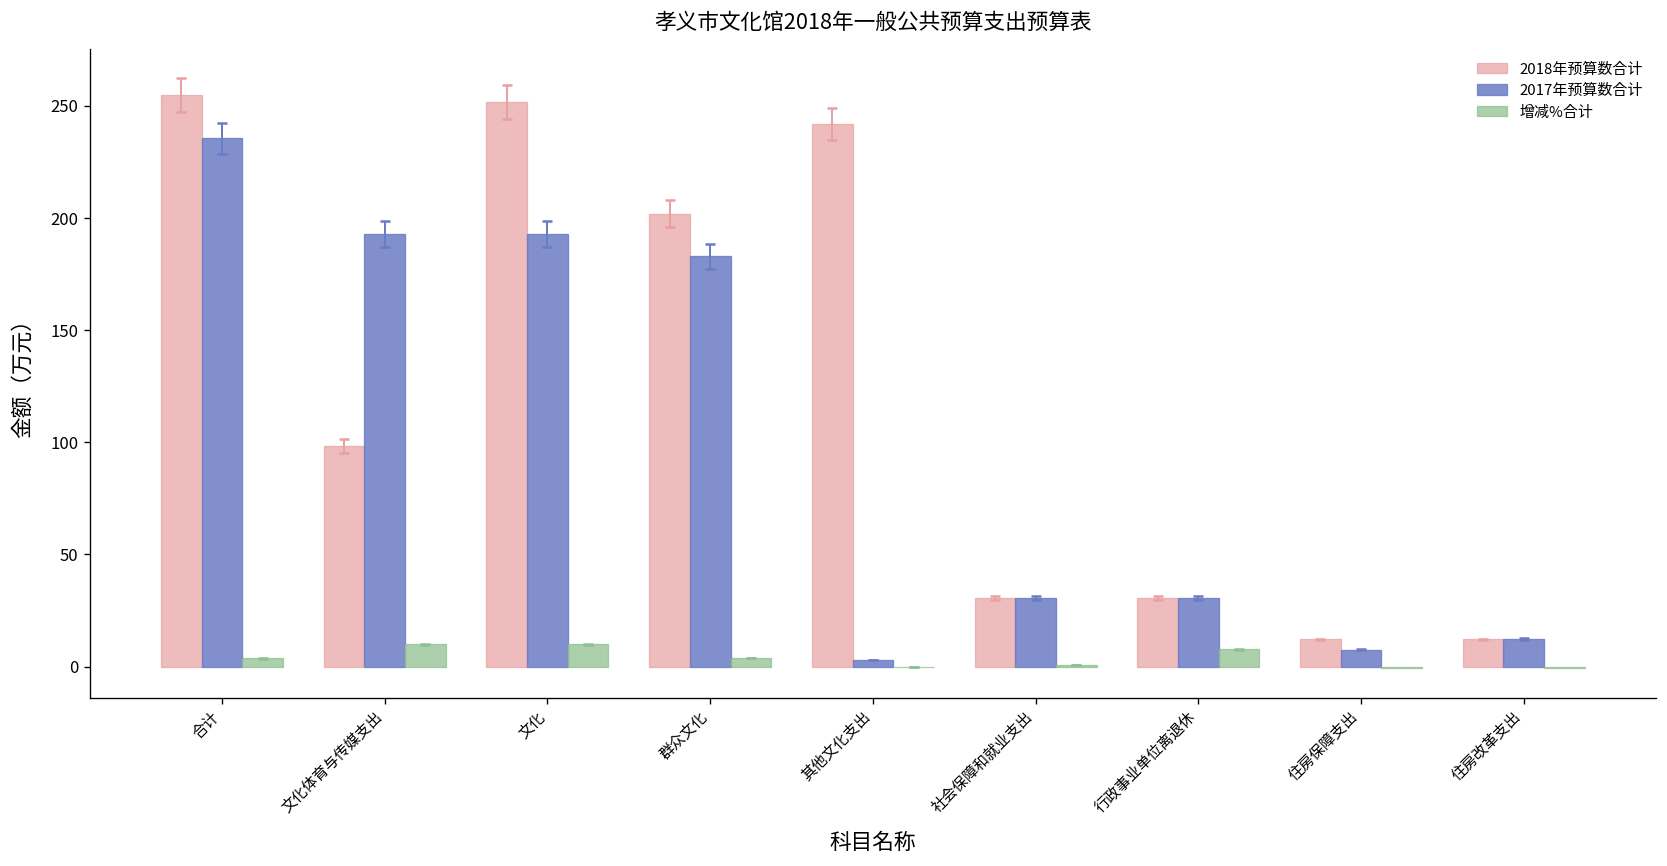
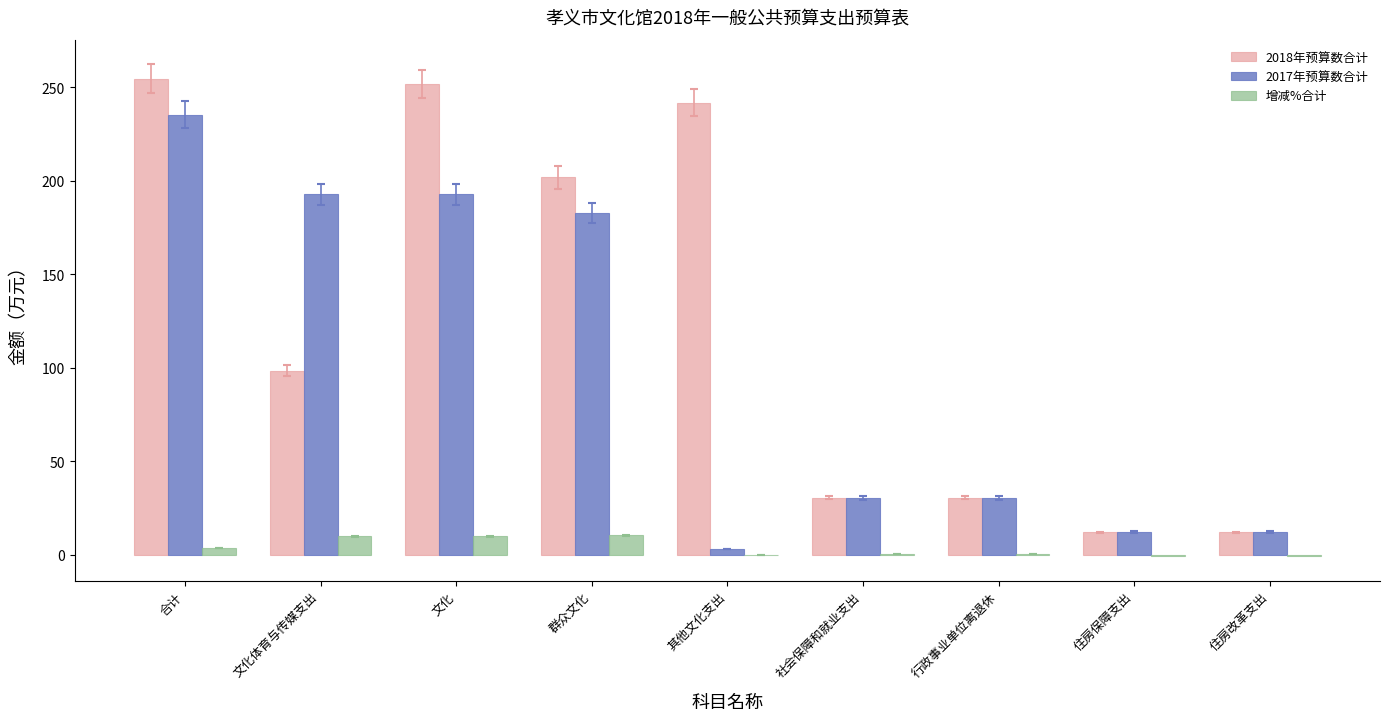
增减%合计, 群众文化: 4 -> 10
增减%合计, 行政事业单位离退休: 8 -> 1
2017年预算数合计, 住房保障支出: 8 -> 12
